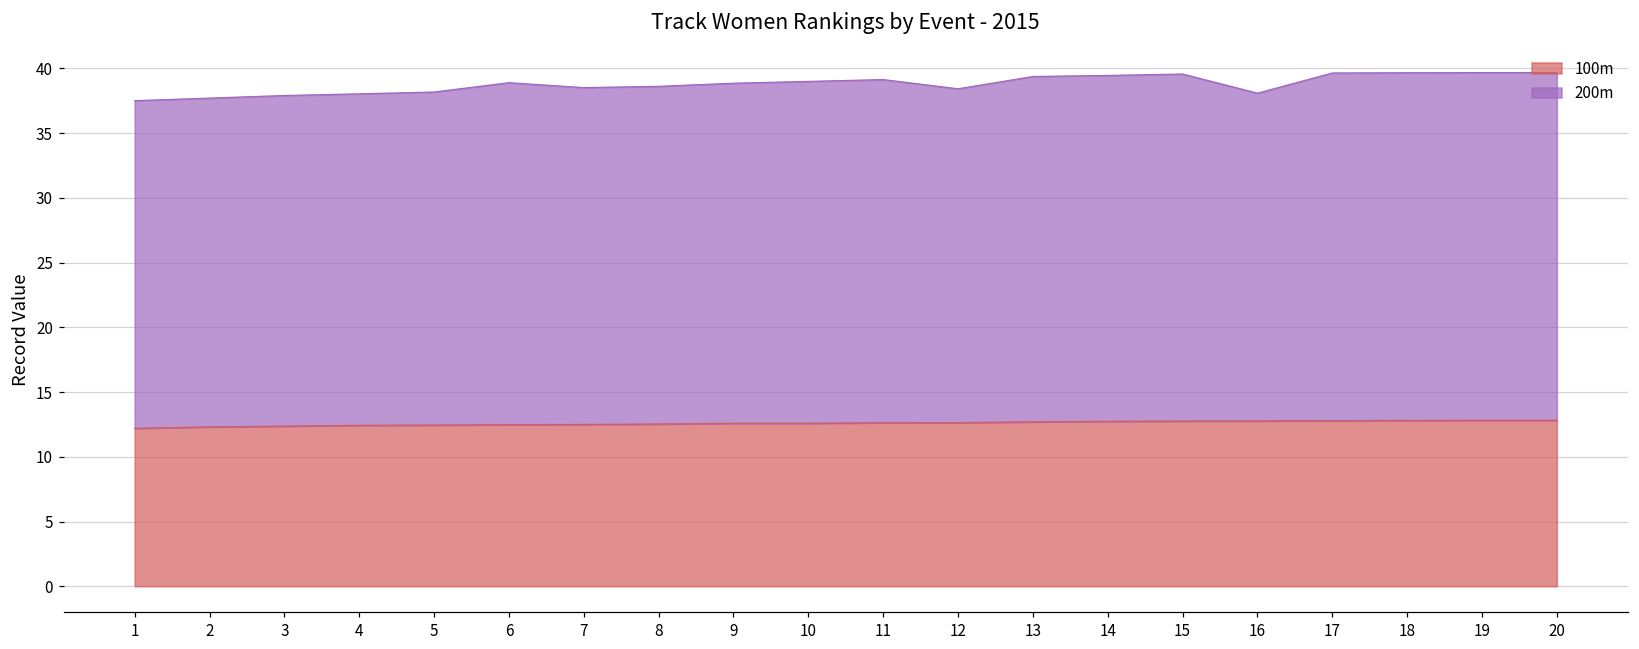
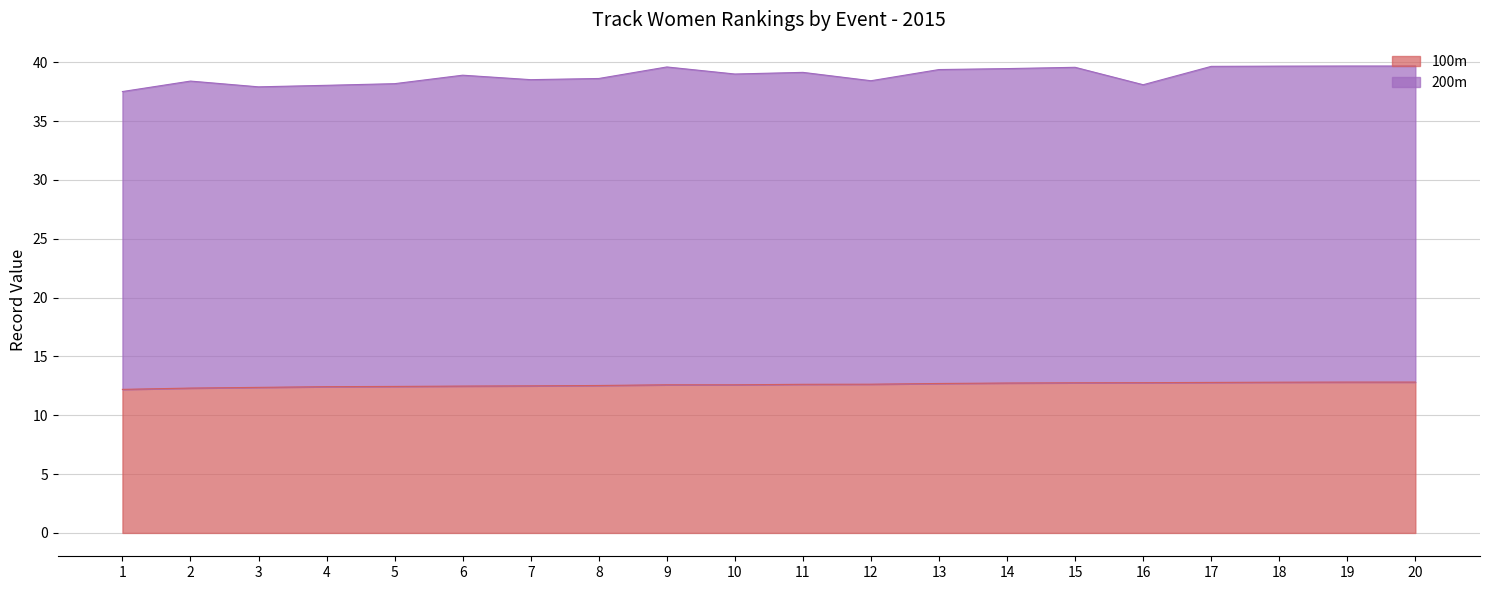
200m, 2: 25.4 -> 26.1
200m, 9: 26.3 -> 27.0
